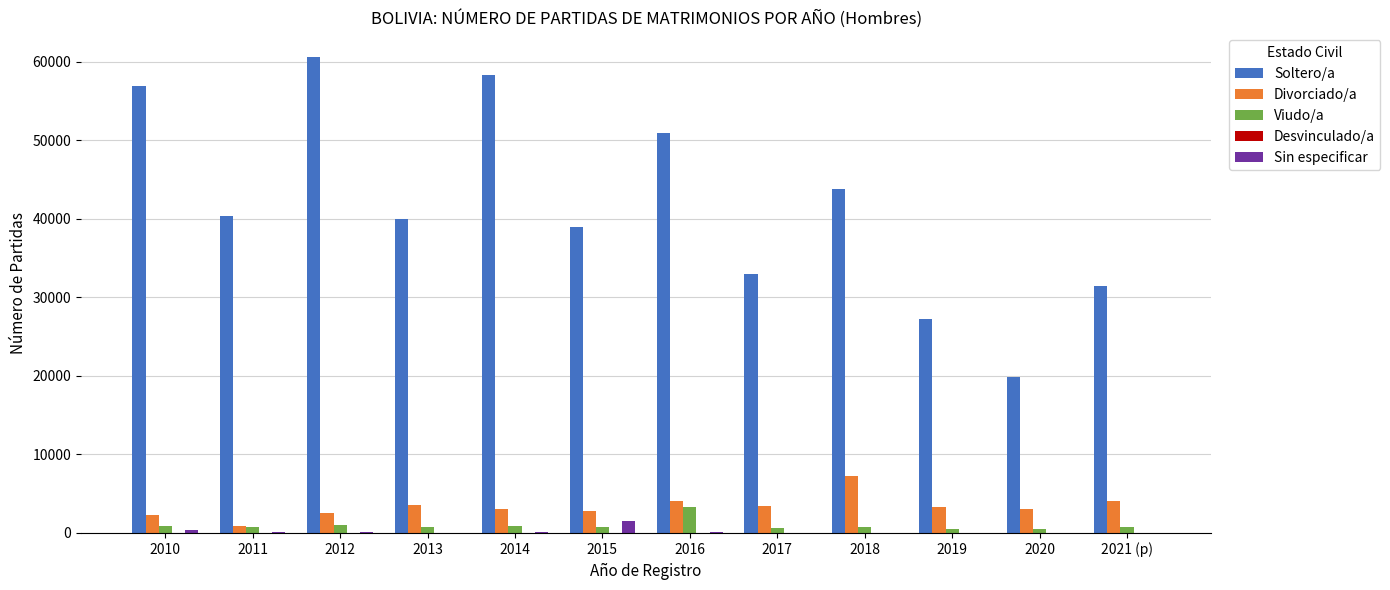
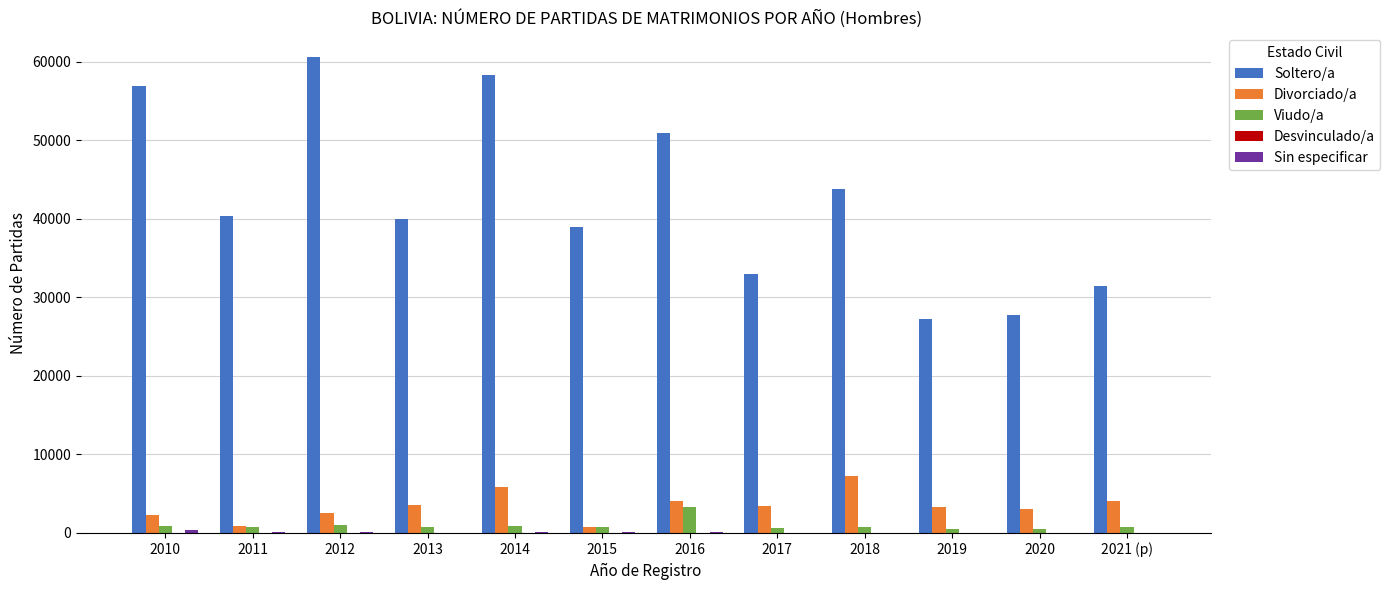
Divorciado/a, 2014: 3000 -> 6000
Divorciado/a, 2015: 3000 -> 1000
Sin especificar, 2015: 2000 -> 0
Soltero/a, 2020: 20000 -> 28000
